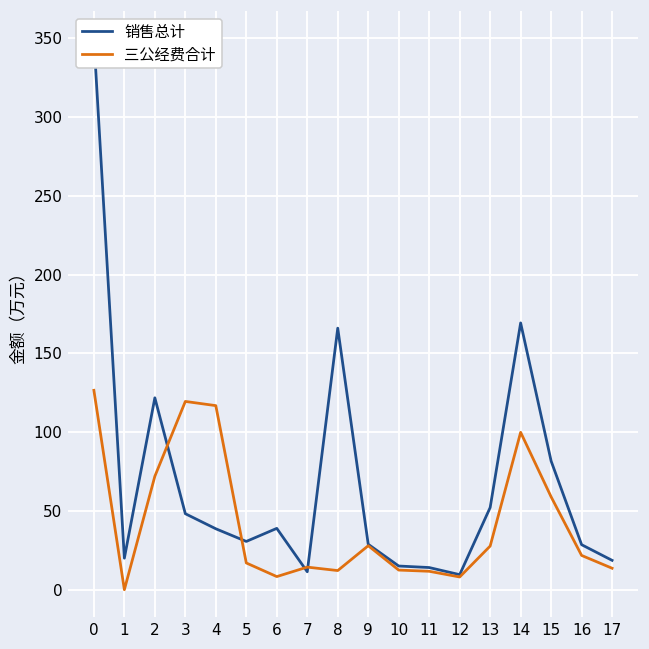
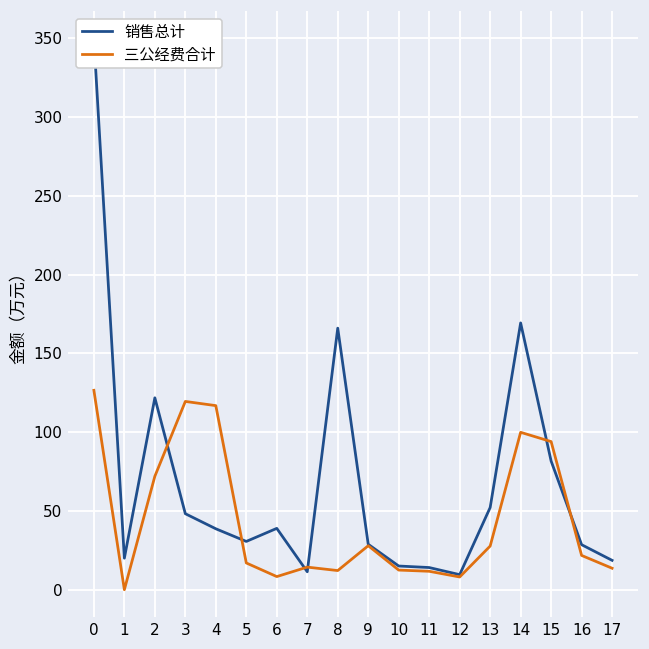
三公经费合计, 15: 59 -> 94
